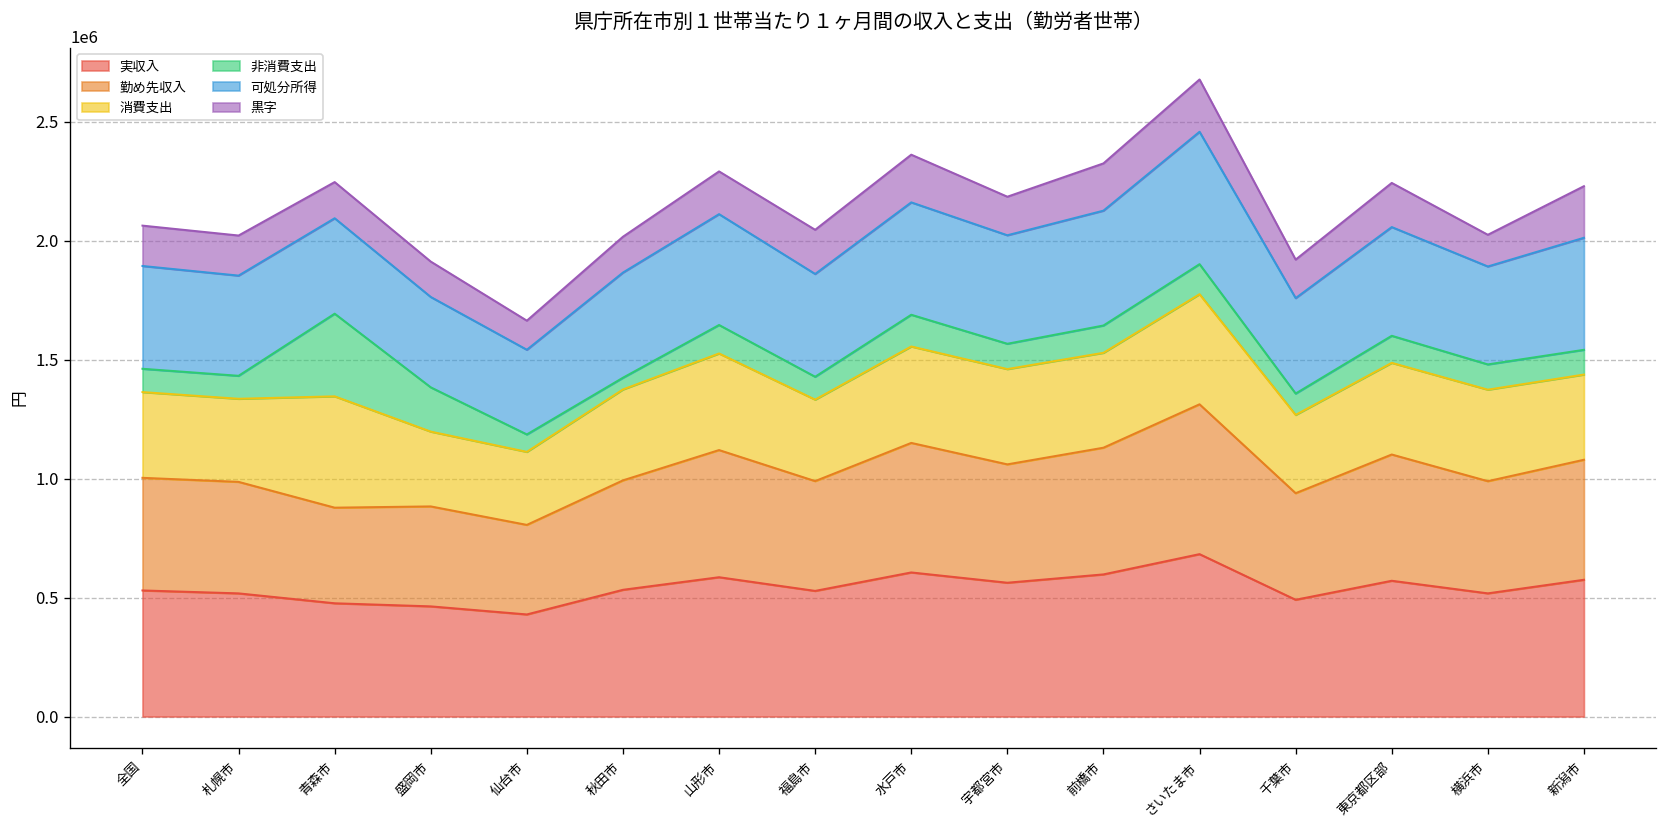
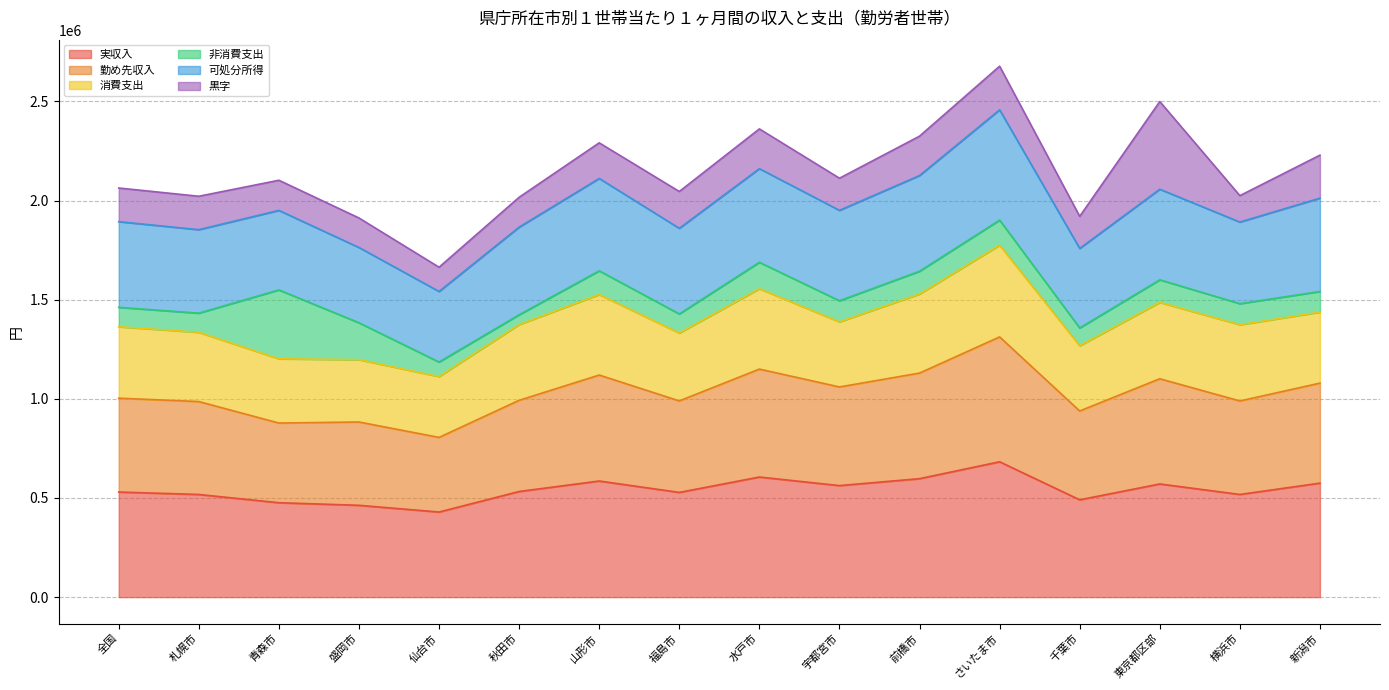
消費支出, 青森市: 470000 -> 320000
消費支出, 宇都宮市: 400000 -> 330000
黒字, 東京都区部: 190000 -> 440000
